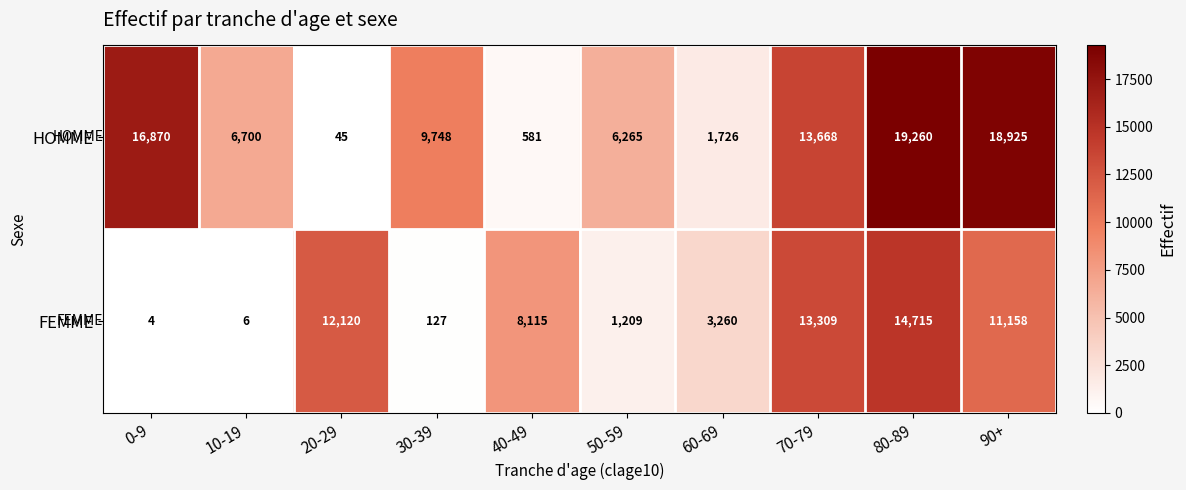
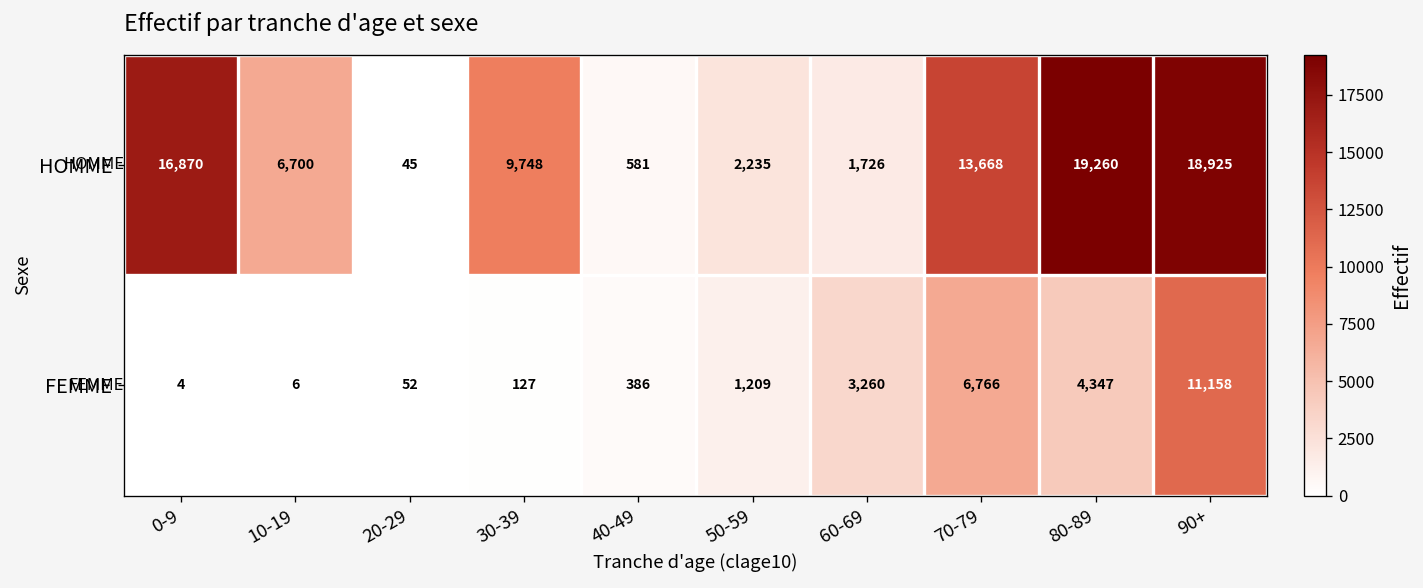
HOMME, 50-59: 6,265 -> 2,235
FEMME, 20-29: 12,120 -> 52
FEMME, 40-49: 8,115 -> 386
FEMME, 70-79: 13,309 -> 6,766
FEMME, 80-89: 14,715 -> 4,347
